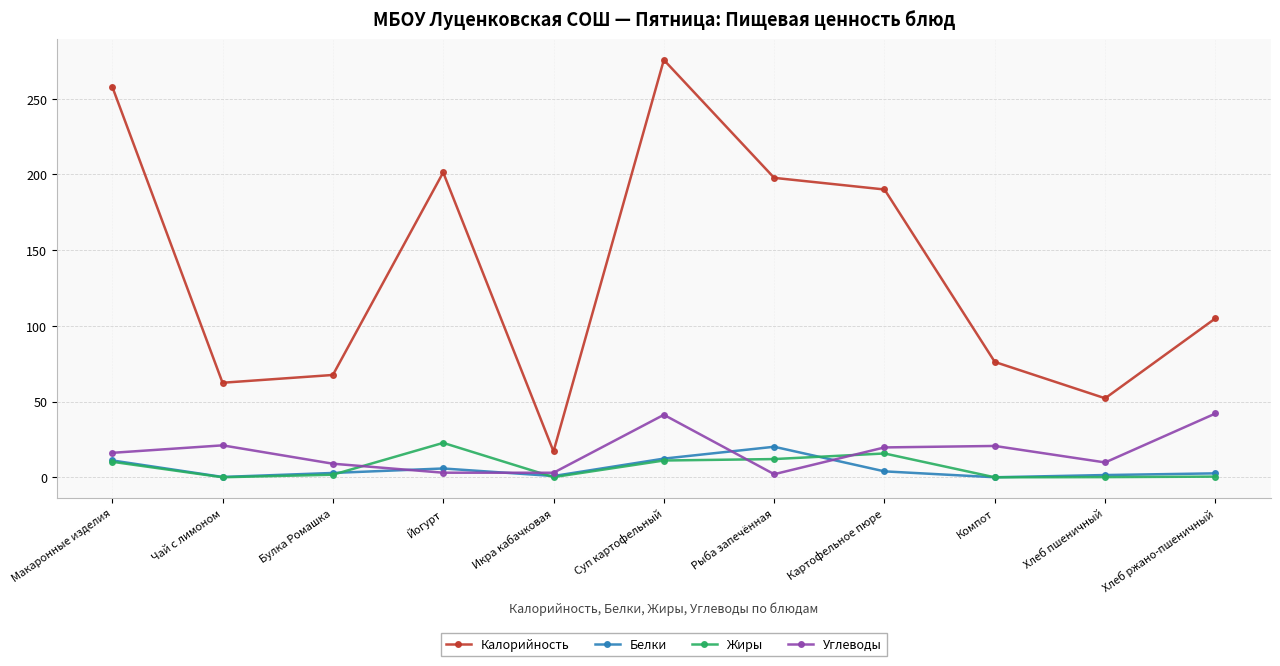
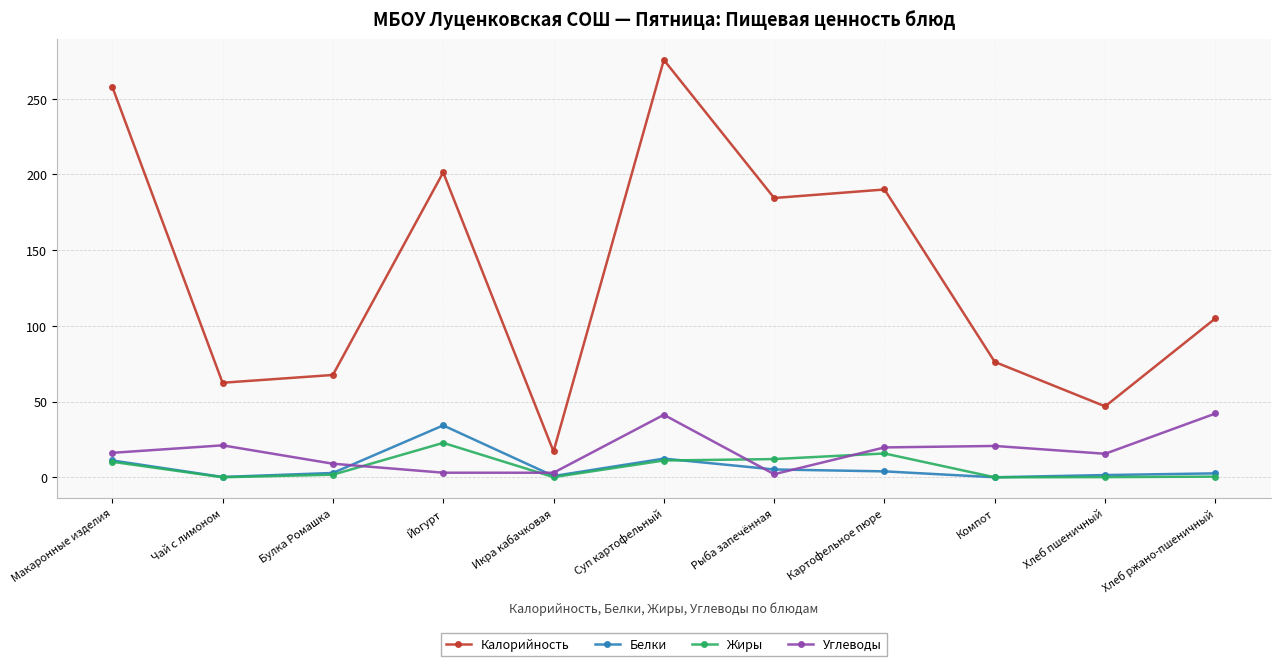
Белки, Йогурт: 6 -> 34
Калорийность, Рыба запечённая: 198 -> 184
Белки, Рыба запечённая: 20 -> 5
Калорийность, Хлеб пшеничный: 52 -> 47
Углеводы, Хлеб пшеничный: 10 -> 16
